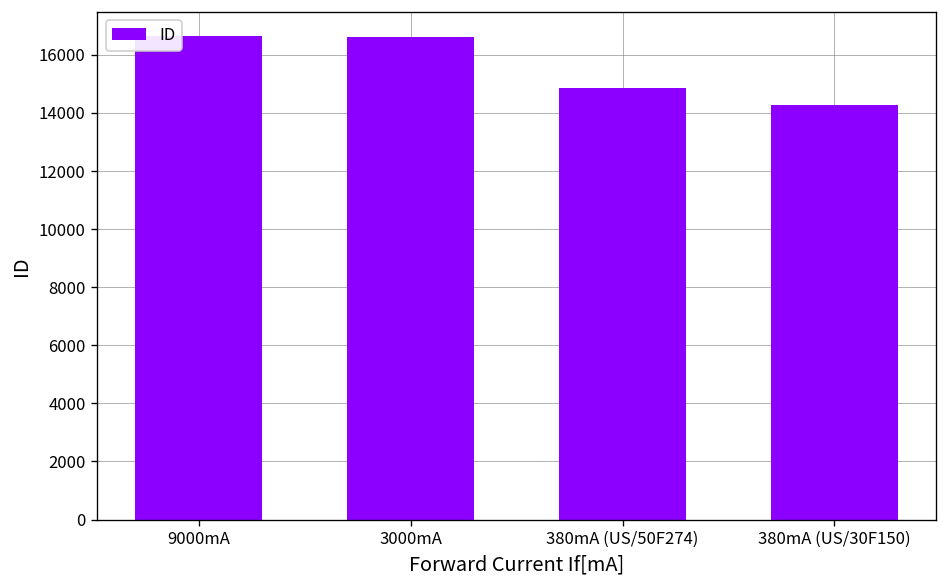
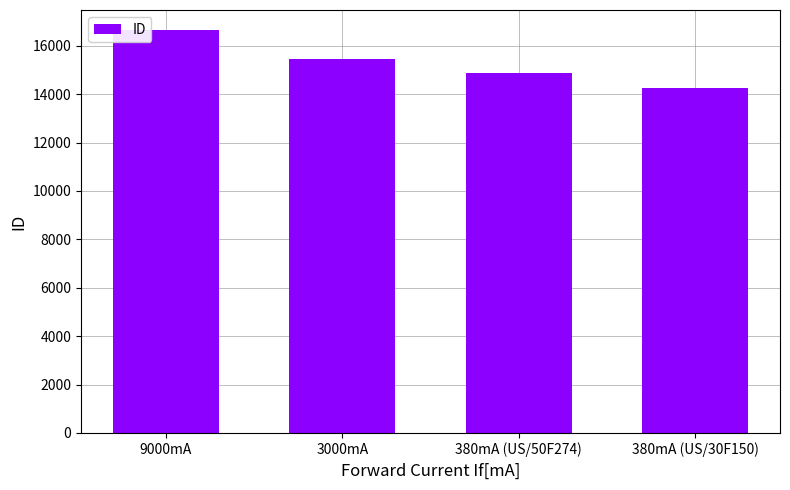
3000mA: 16600 -> 15500
